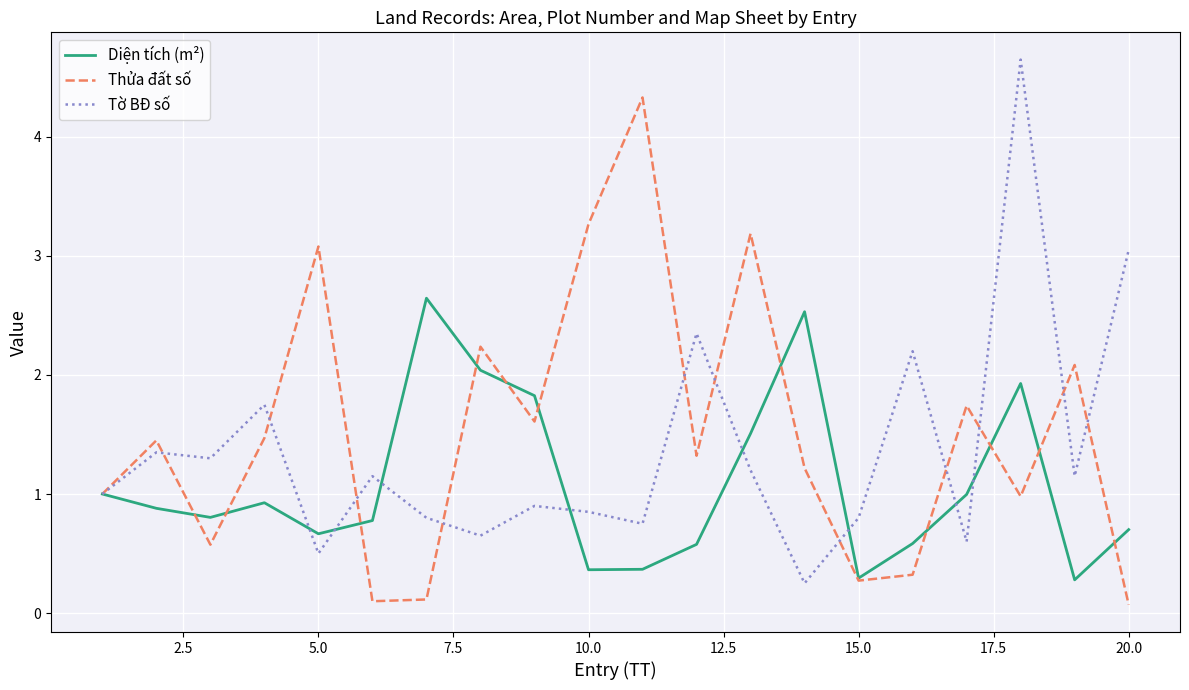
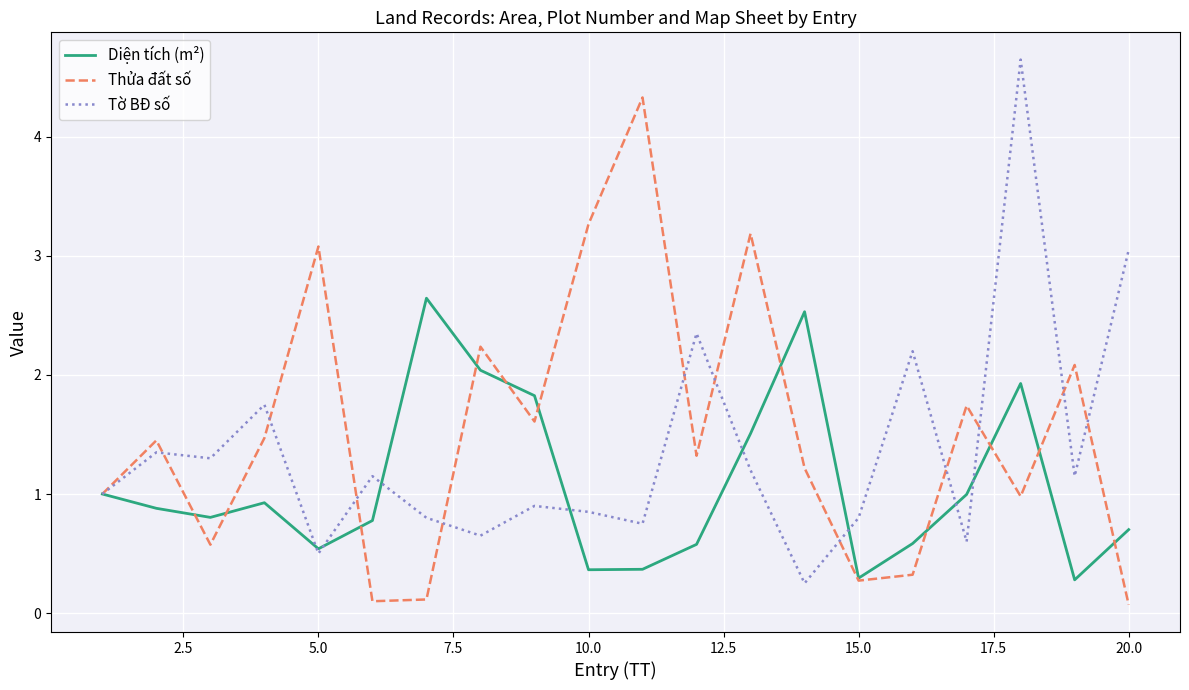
Diện tích (m²), 5.0: 0.67 -> 0.54
